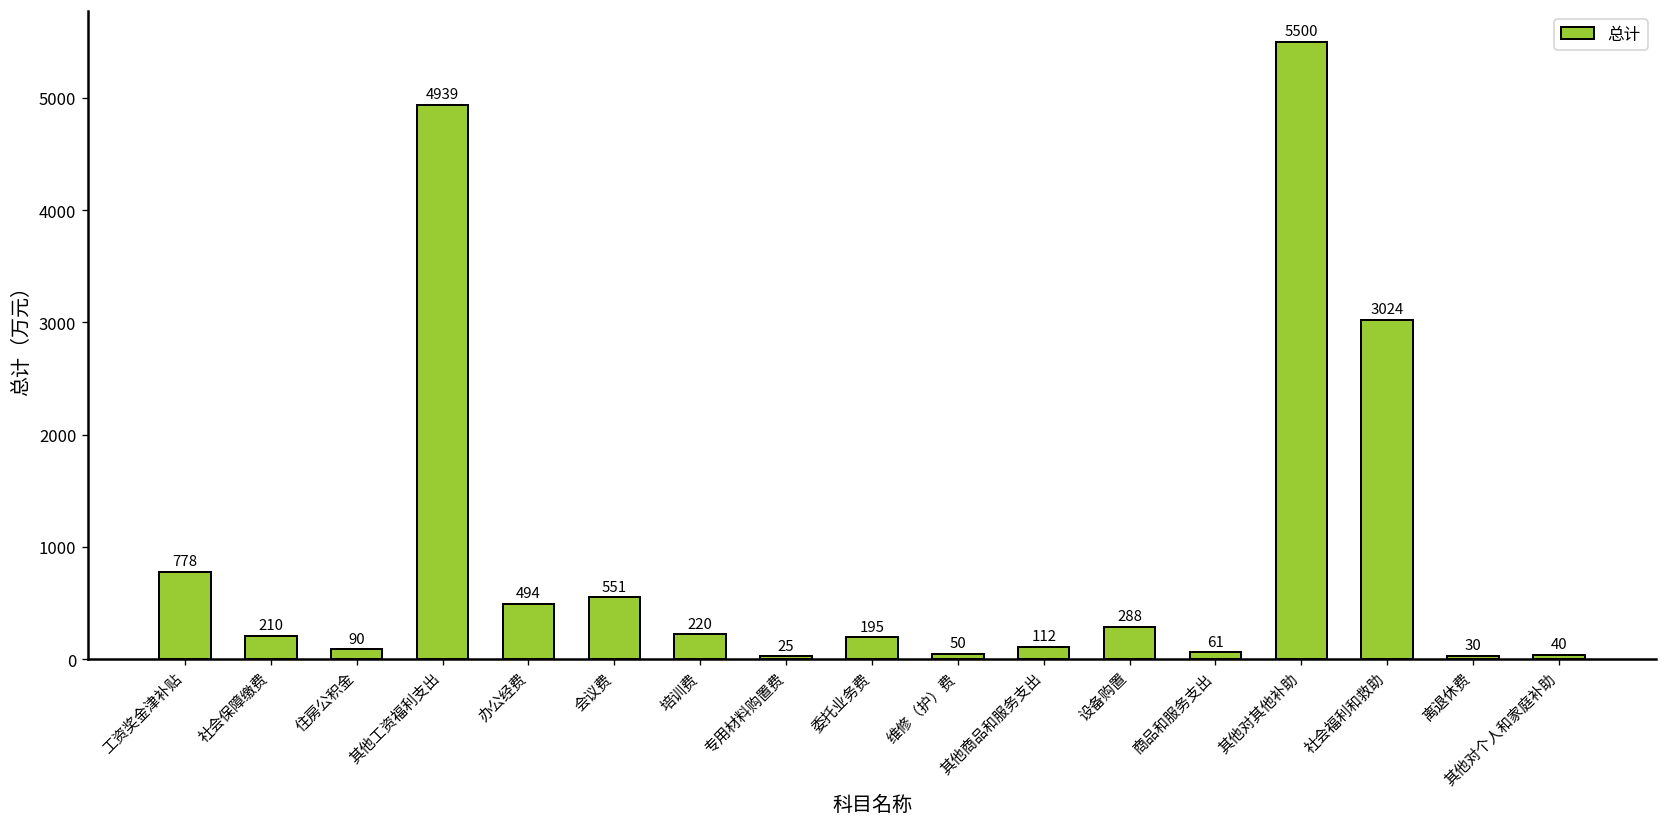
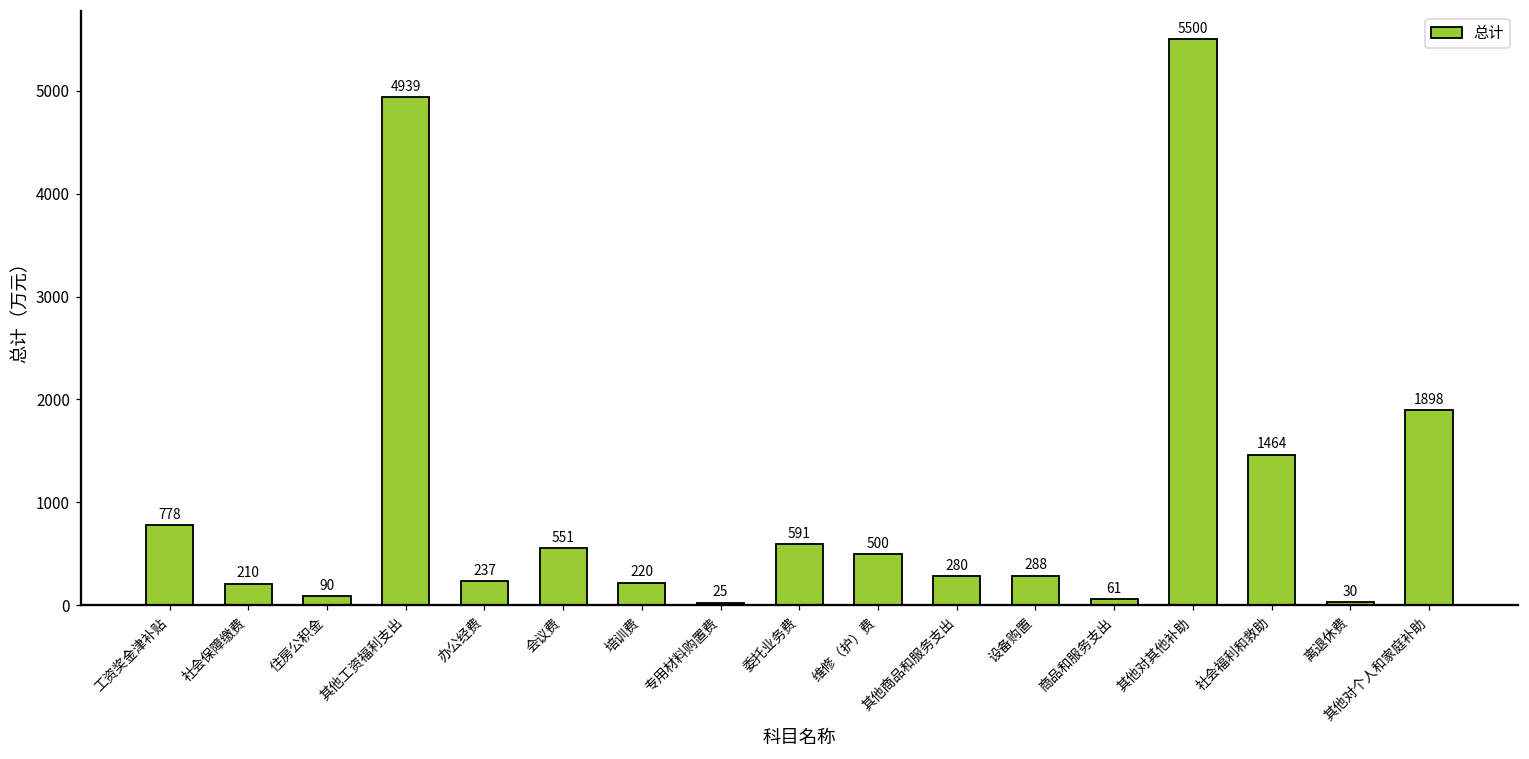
办公经费: 494 -> 237
委托业务费: 195 -> 591
维修（护）费: 50 -> 500
其他商品和服务支出: 112 -> 280
社会福利和救助: 3024 -> 1464
其他对个人和家庭补助: 40 -> 1898
